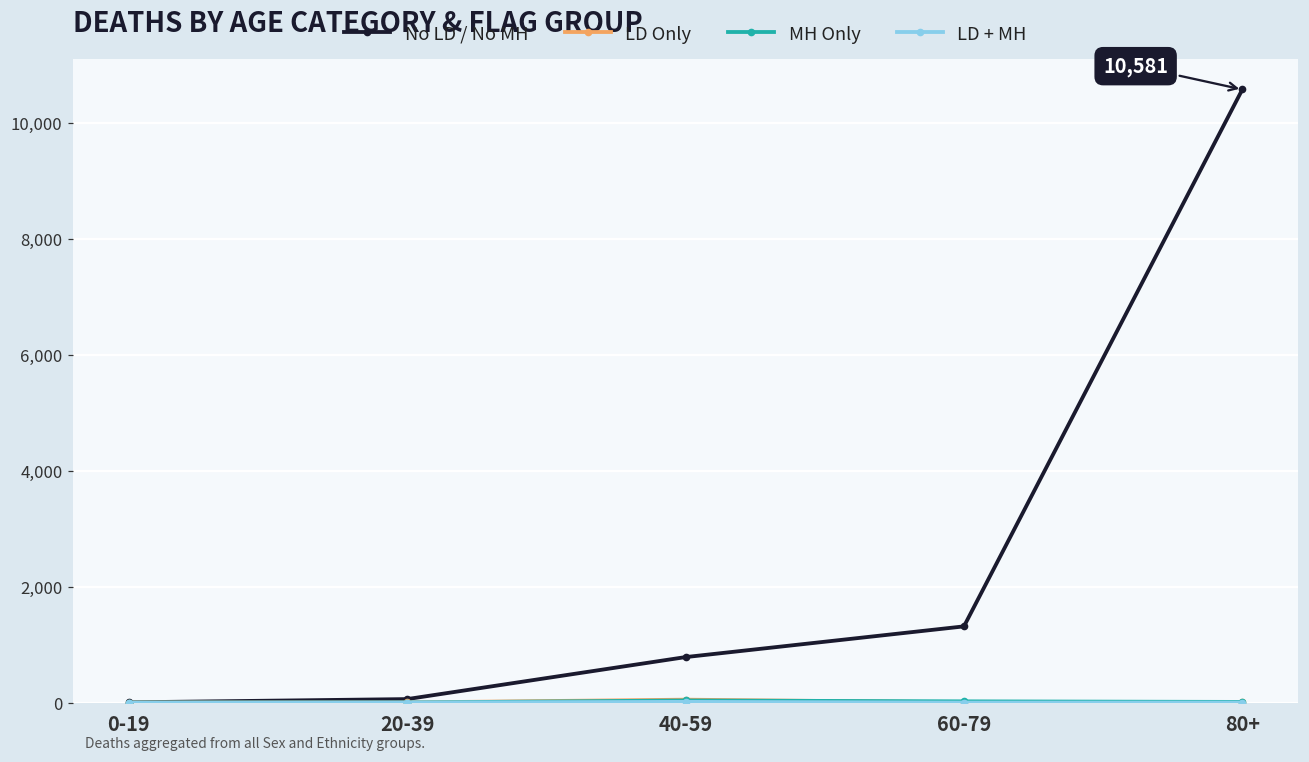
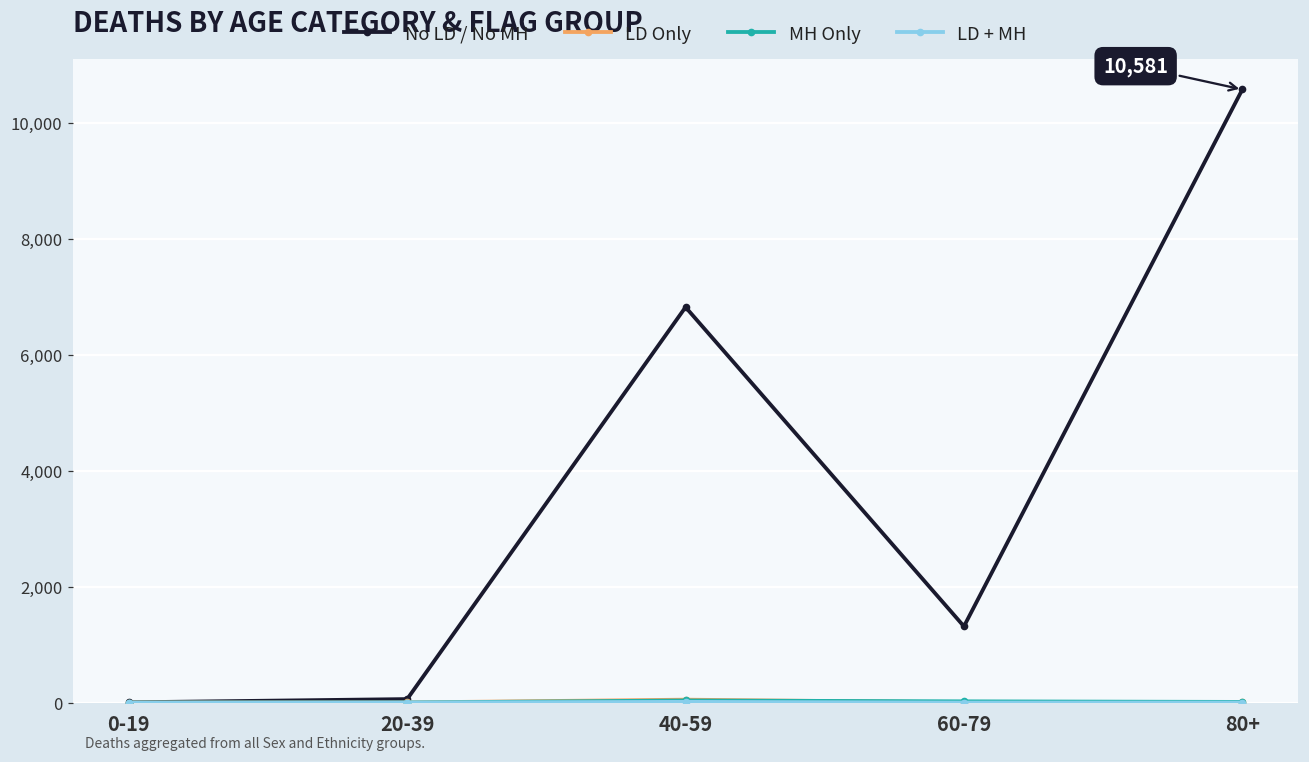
No LD / No MH, 40-59: 800 -> 6,800
